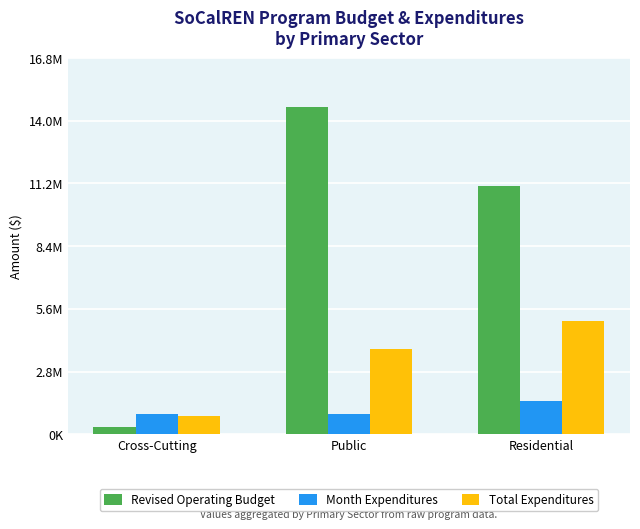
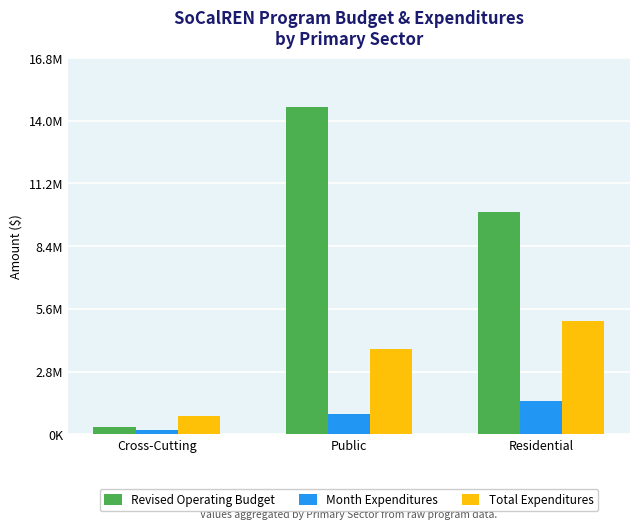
Month Expenditures, Cross-Cutting: 900000 -> 200000
Revised Operating Budget, Residential: 11100000 -> 9900000
